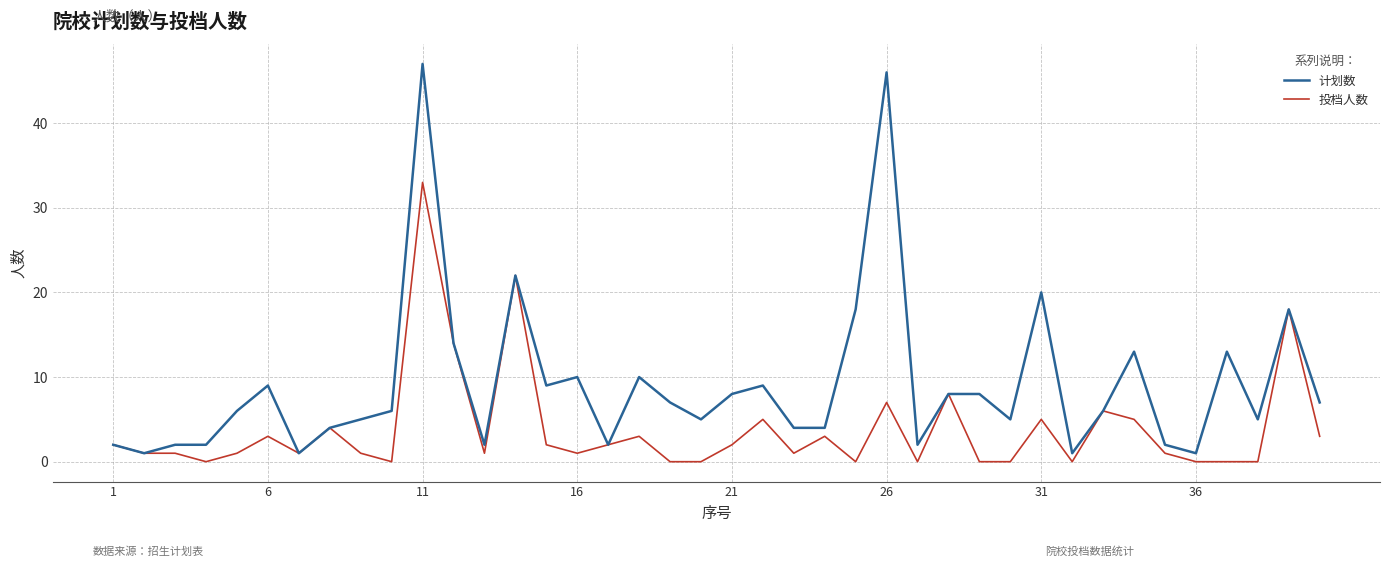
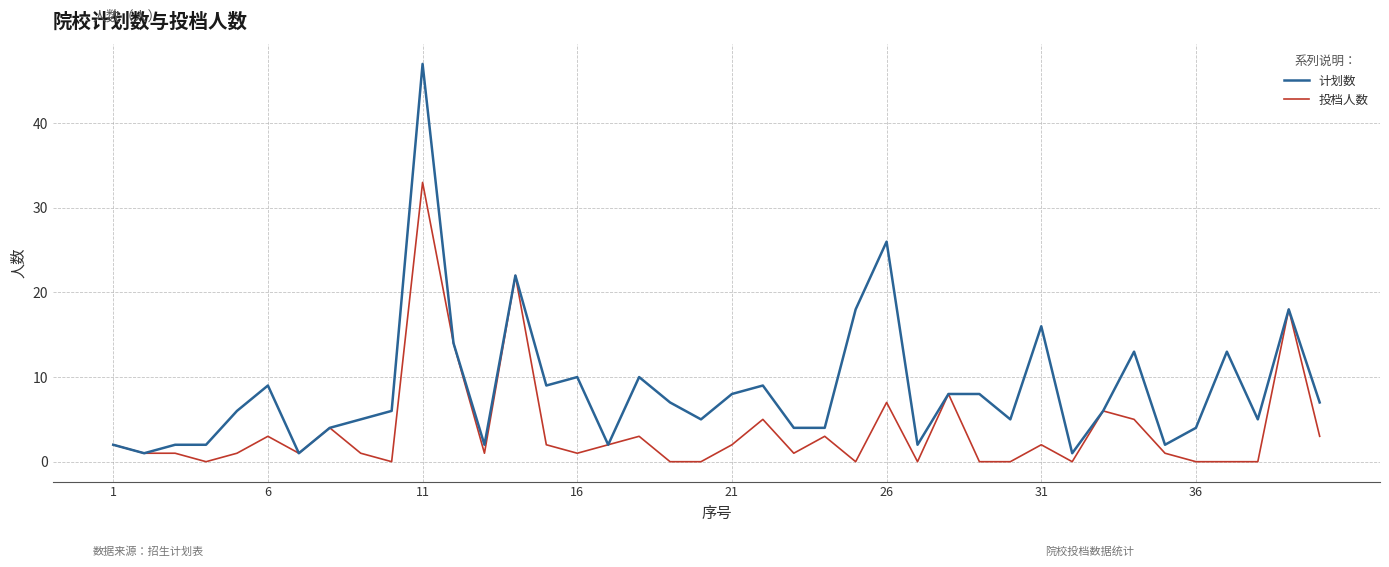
计划数, 26: 46 -> 26
计划数, 31: 20 -> 16
投档人数, 31: 5 -> 2
计划数, 36: 1 -> 4
